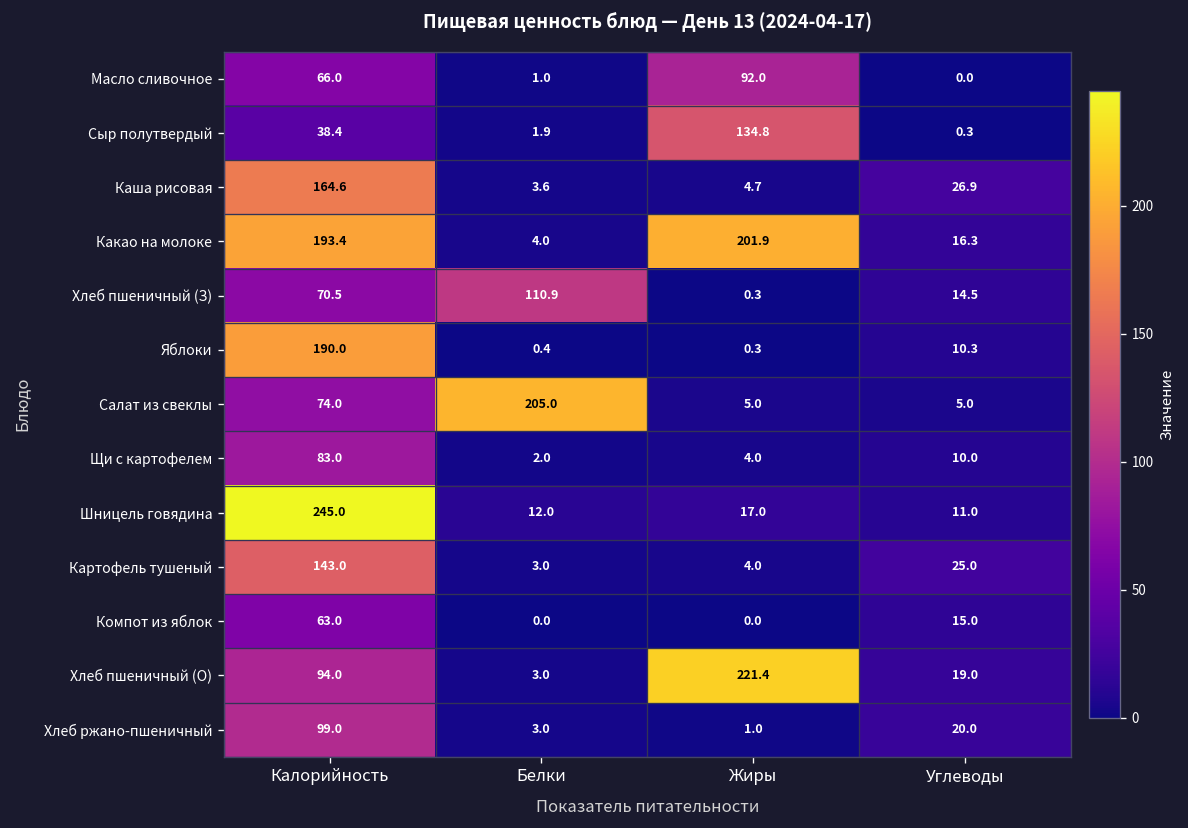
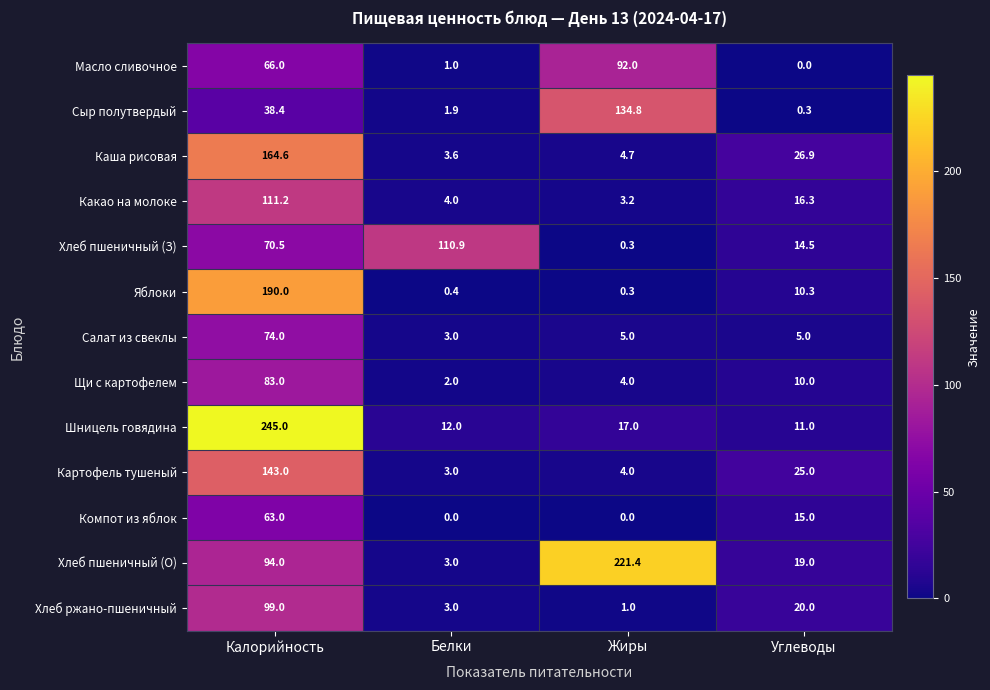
Какао на молоке, Калорийность: 193.4 -> 111.2
Какао на молоке, Жиры: 201.9 -> 3.2
Салат из свеклы, Белки: 205.0 -> 3.0
